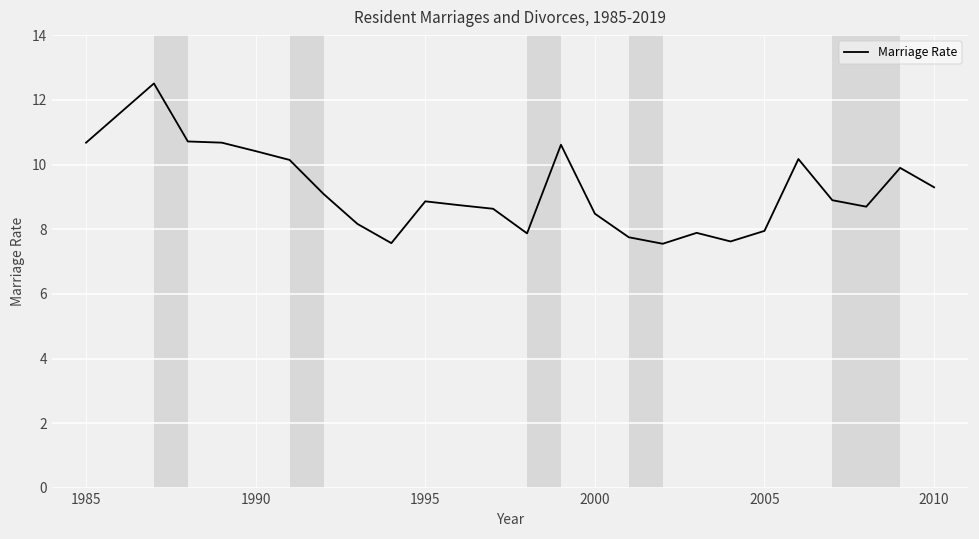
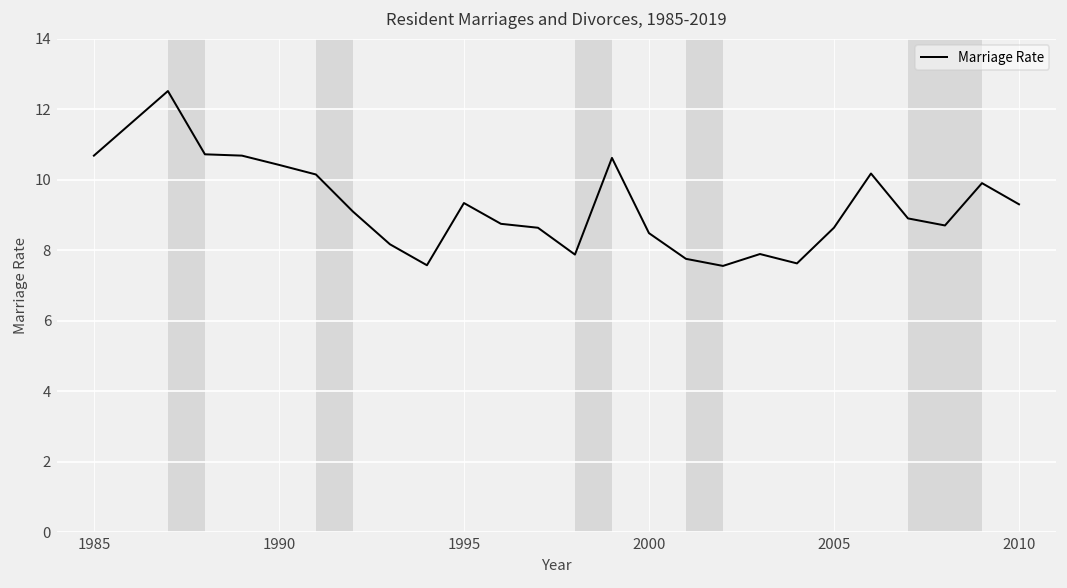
1995: 8.9 -> 9.3
2005: 8.0 -> 8.6
